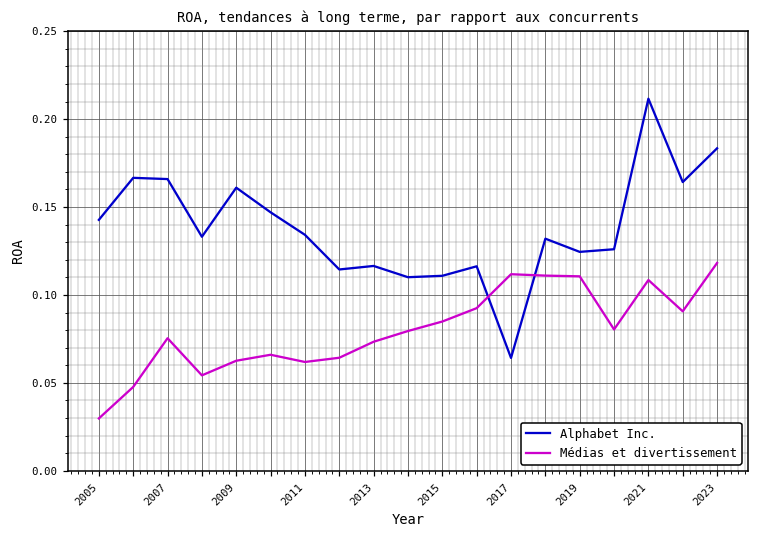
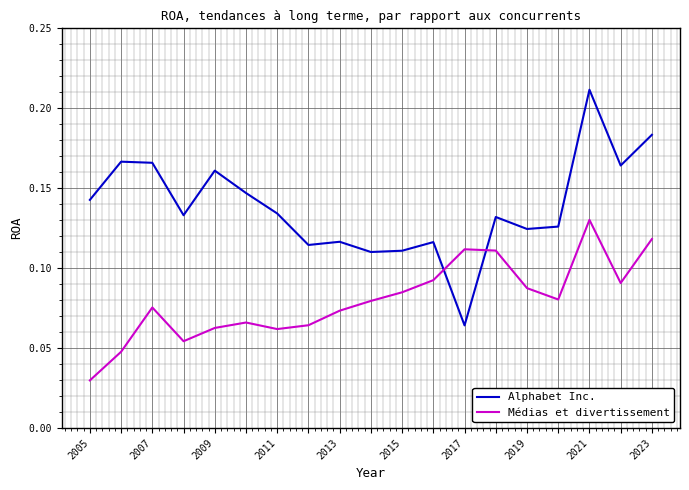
Médias et divertissement, 2019: 0.111 -> 0.088
Médias et divertissement, 2021: 0.109 -> 0.130
